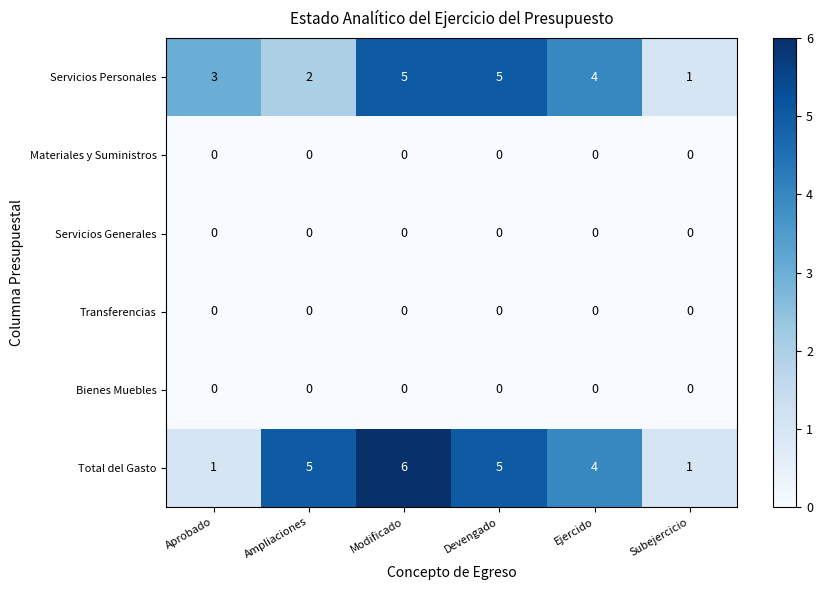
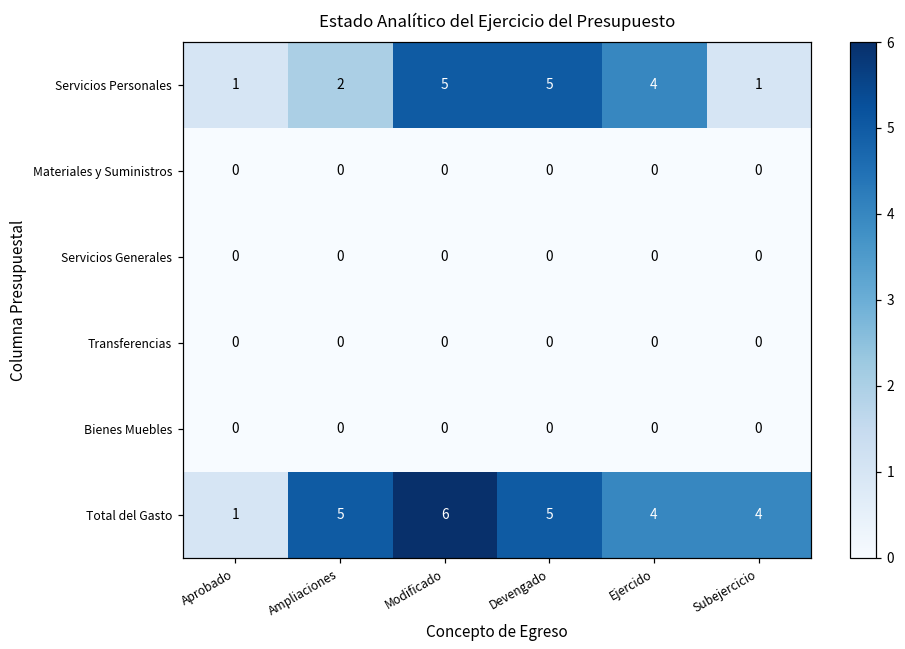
Servicios Personales, Aprobado: 3 -> 1
Total del Gasto, Subejercicio: 1 -> 4
